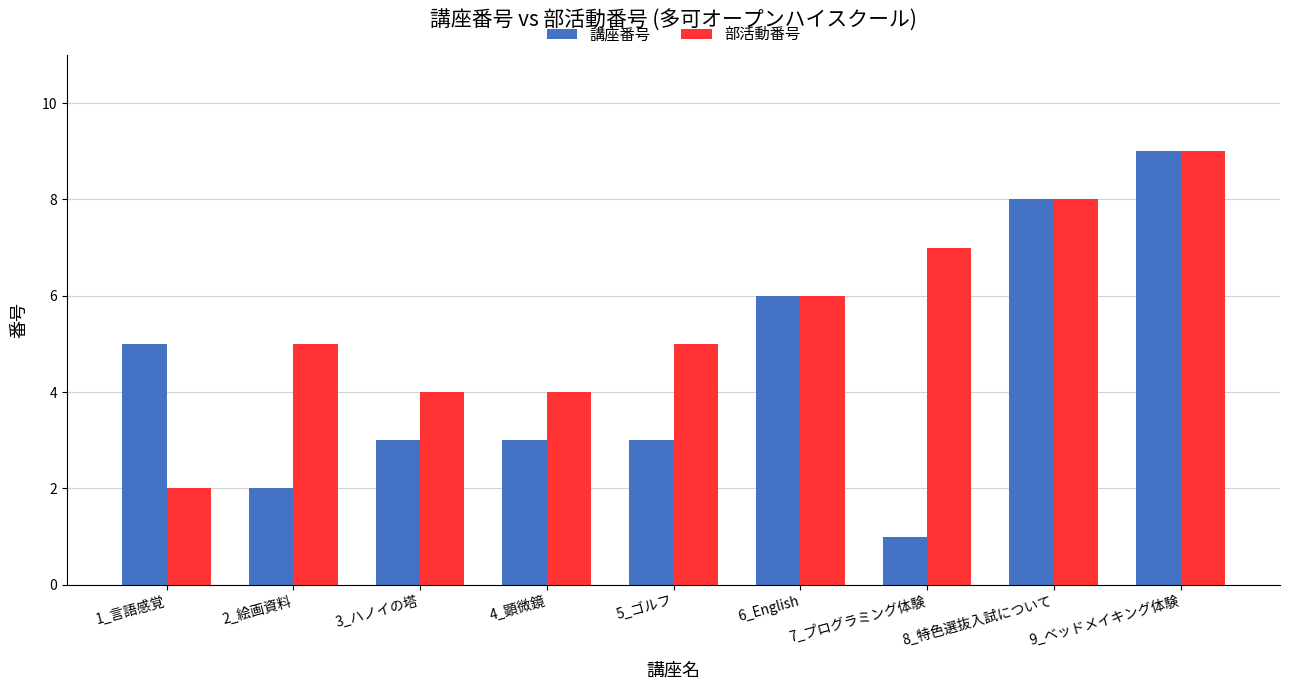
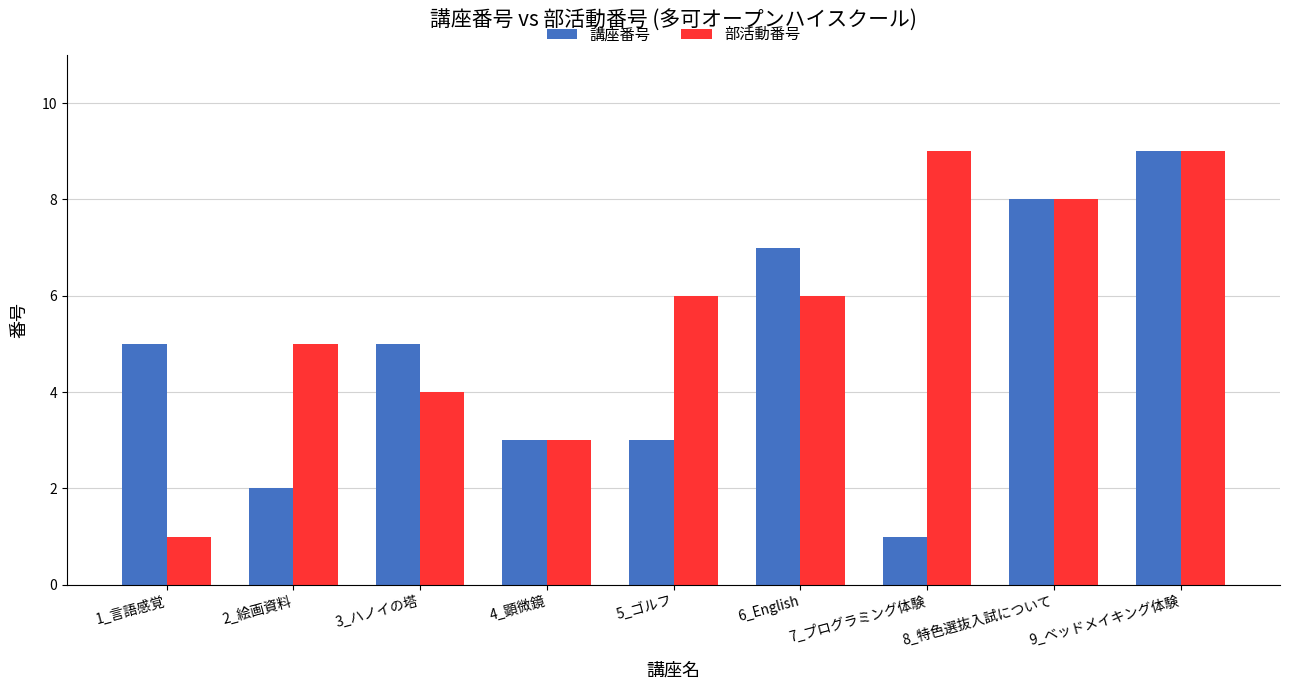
部活動番号, 1_言語感覚: 2 -> 1
講座番号, 3_ハノイの塔: 3 -> 5
部活動番号, 4_顕微鏡: 4 -> 3
部活動番号, 5_ゴルフ: 5 -> 6
講座番号, 6_English: 6 -> 7
部活動番号, 7_プログラミング体験: 7 -> 9
